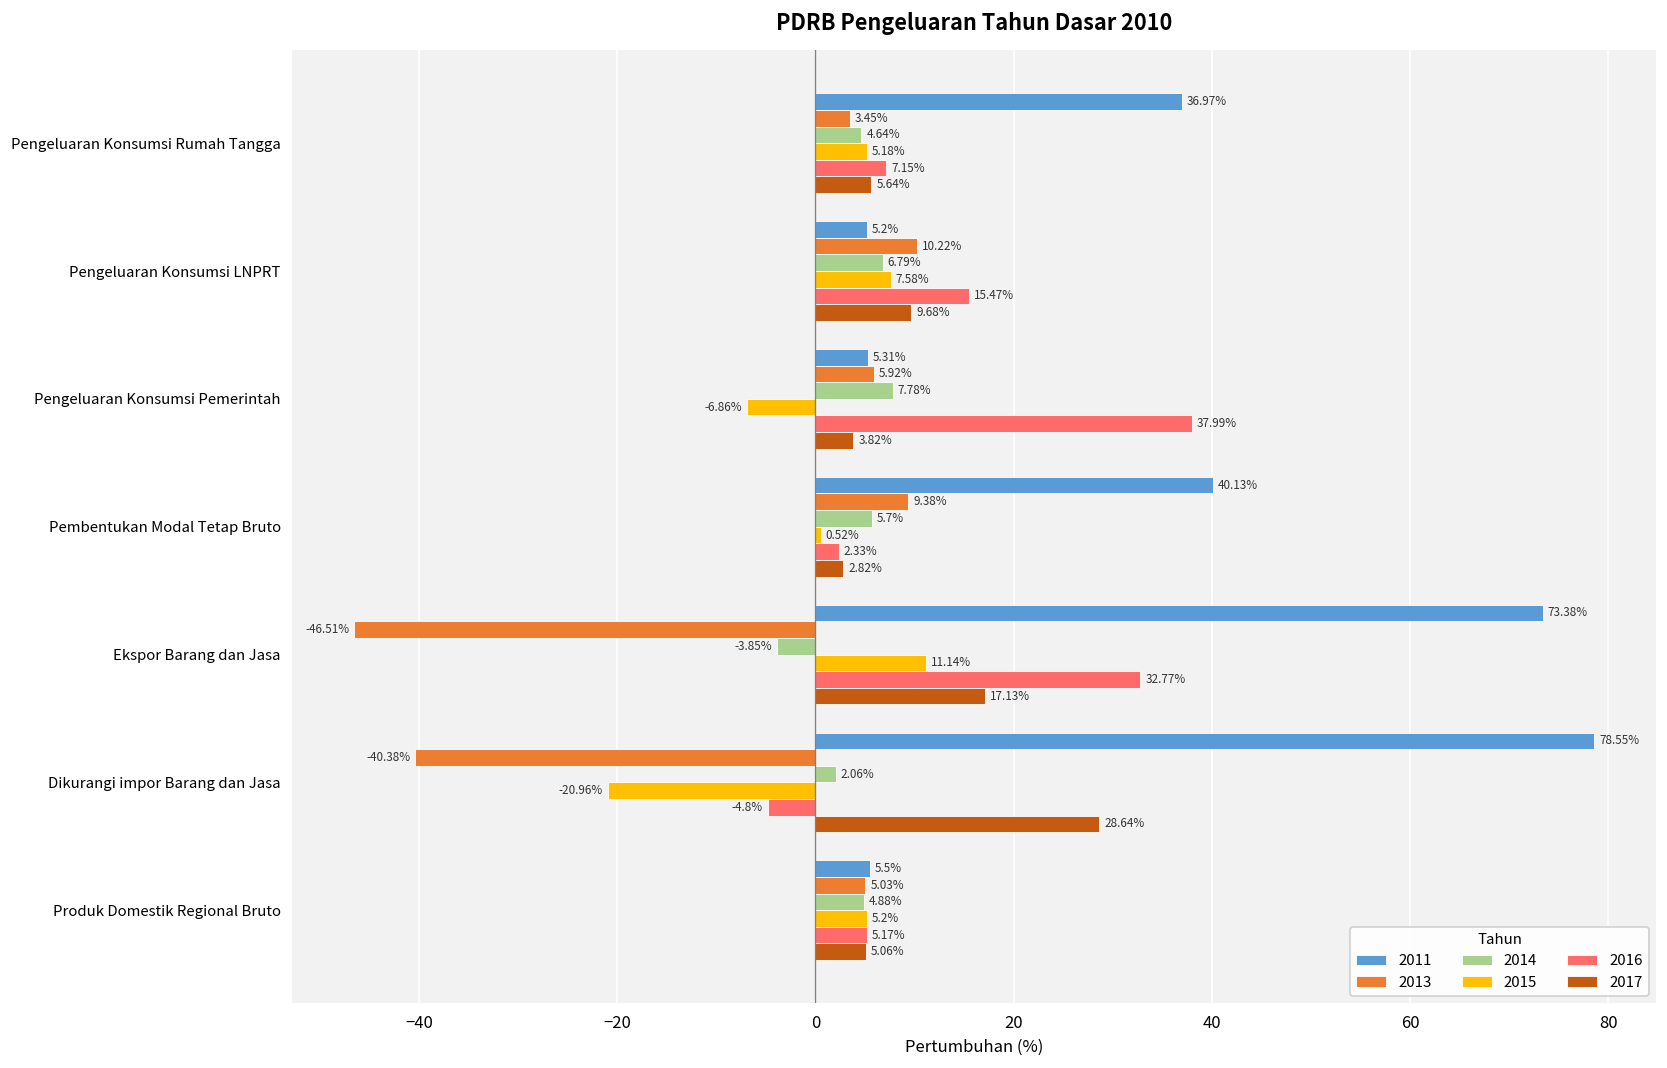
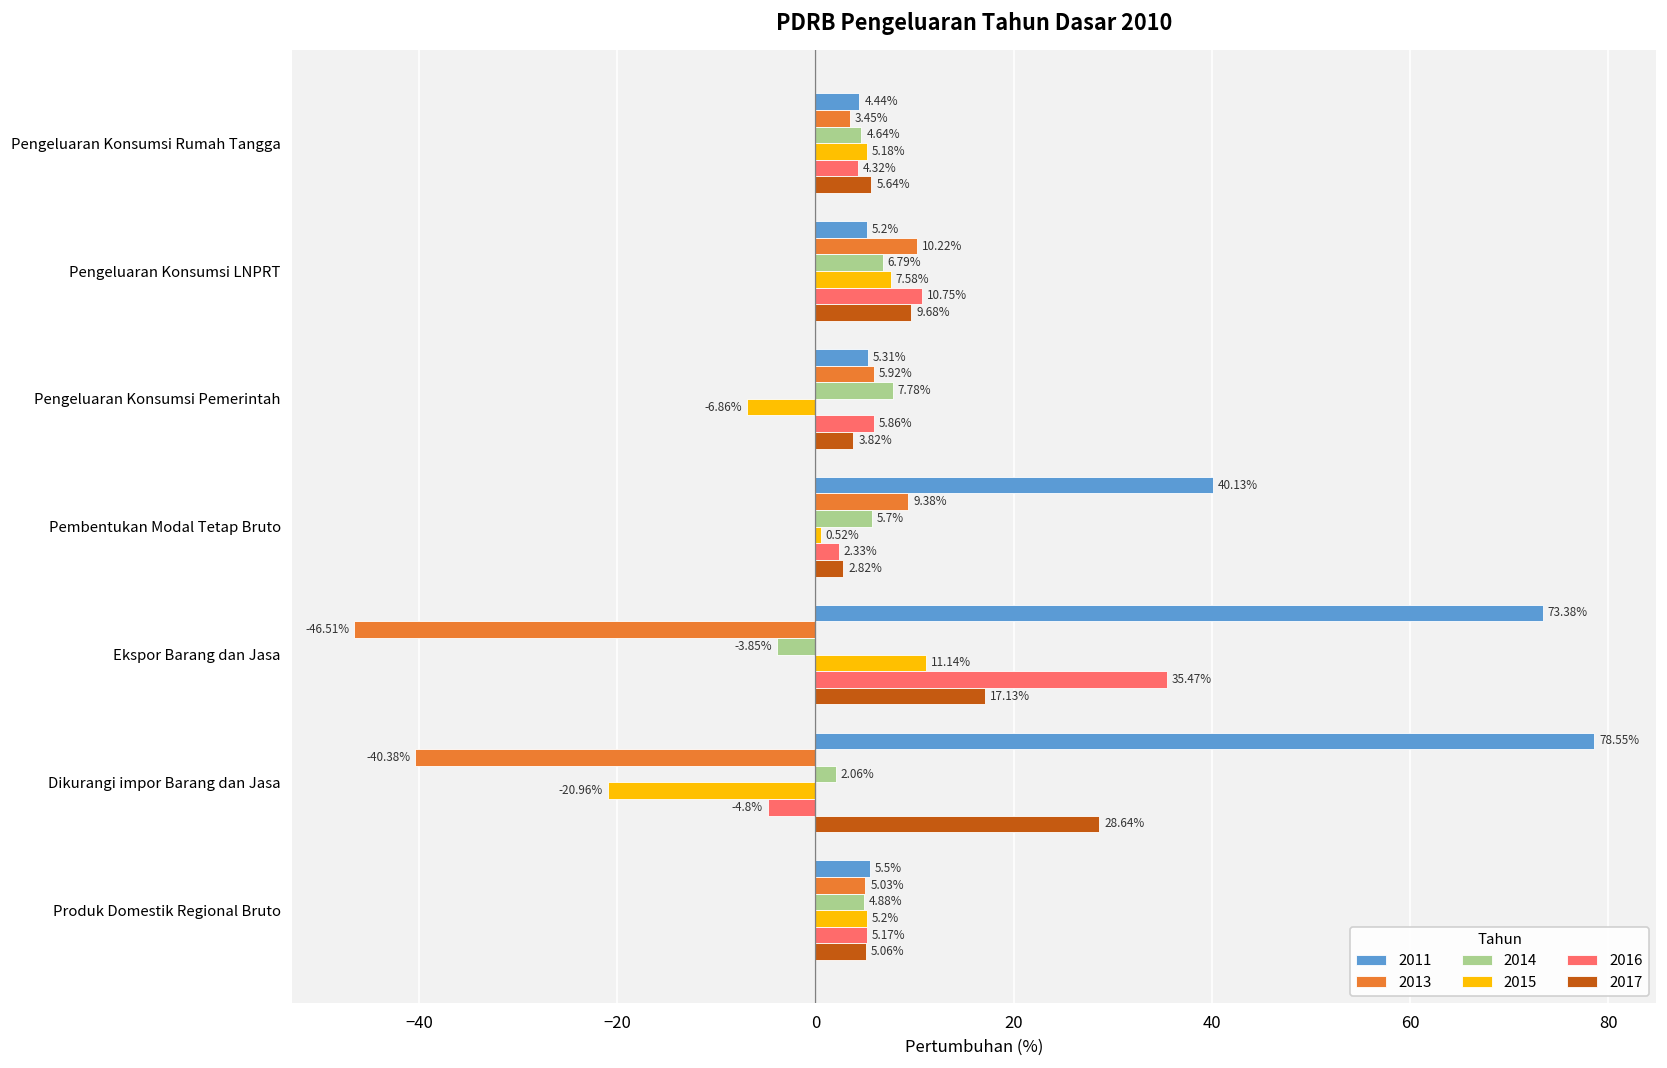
2011, Pengeluaran Konsumsi Rumah Tangga: 36.97% -> 4.44%
2016, Pengeluaran Konsumsi Rumah Tangga: 7.15% -> 4.32%
2016, Pengeluaran Konsumsi LNPRT: 15.47% -> 10.75%
2016, Pengeluaran Konsumsi Pemerintah: 37.99% -> 5.86%
2016, Ekspor Barang dan Jasa: 32.77% -> 35.47%
